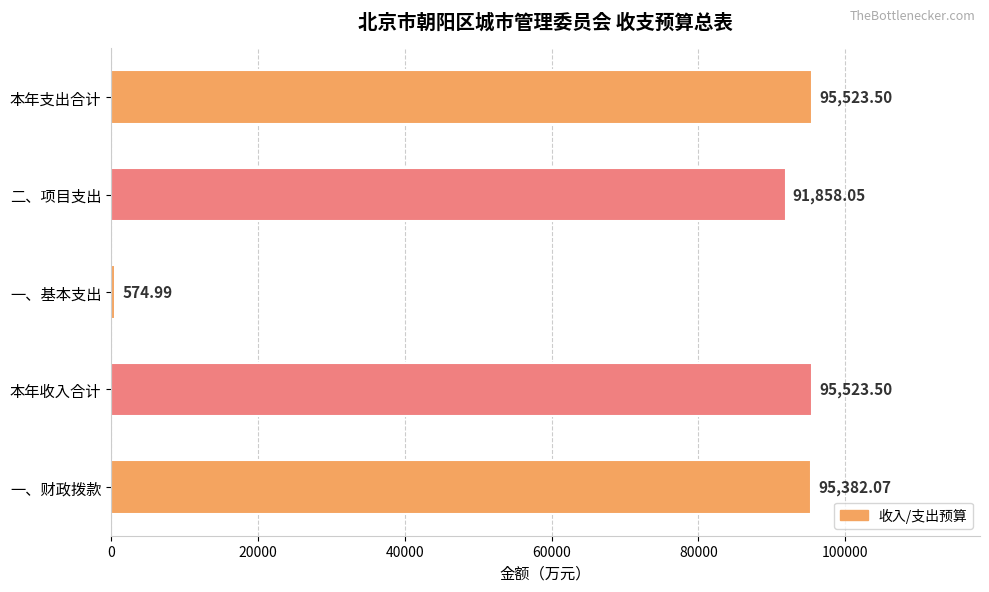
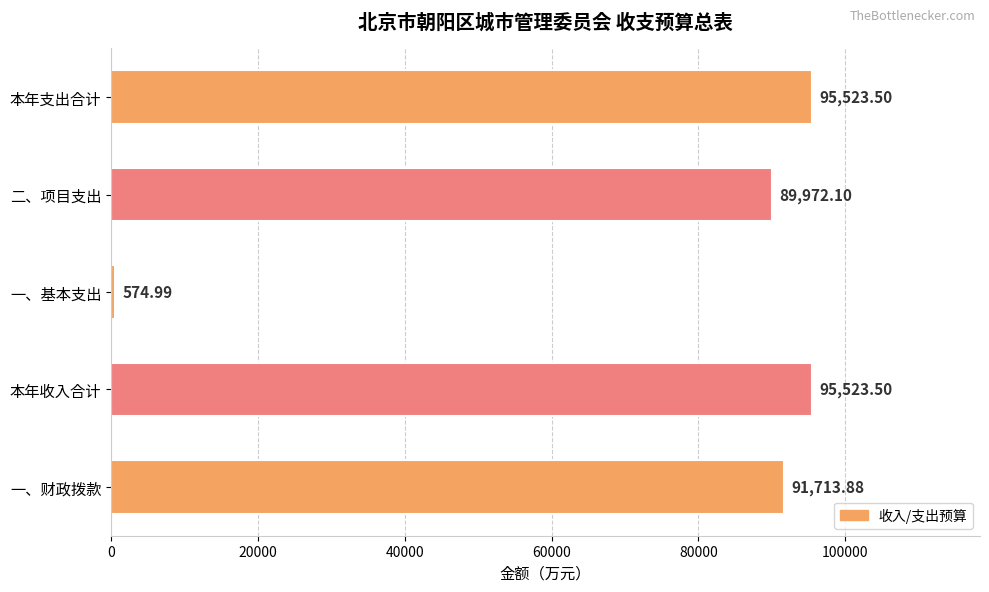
二、项目支出: 91,858.05 -> 89,972.10
一、财政拨款: 95,382.07 -> 91,713.88
